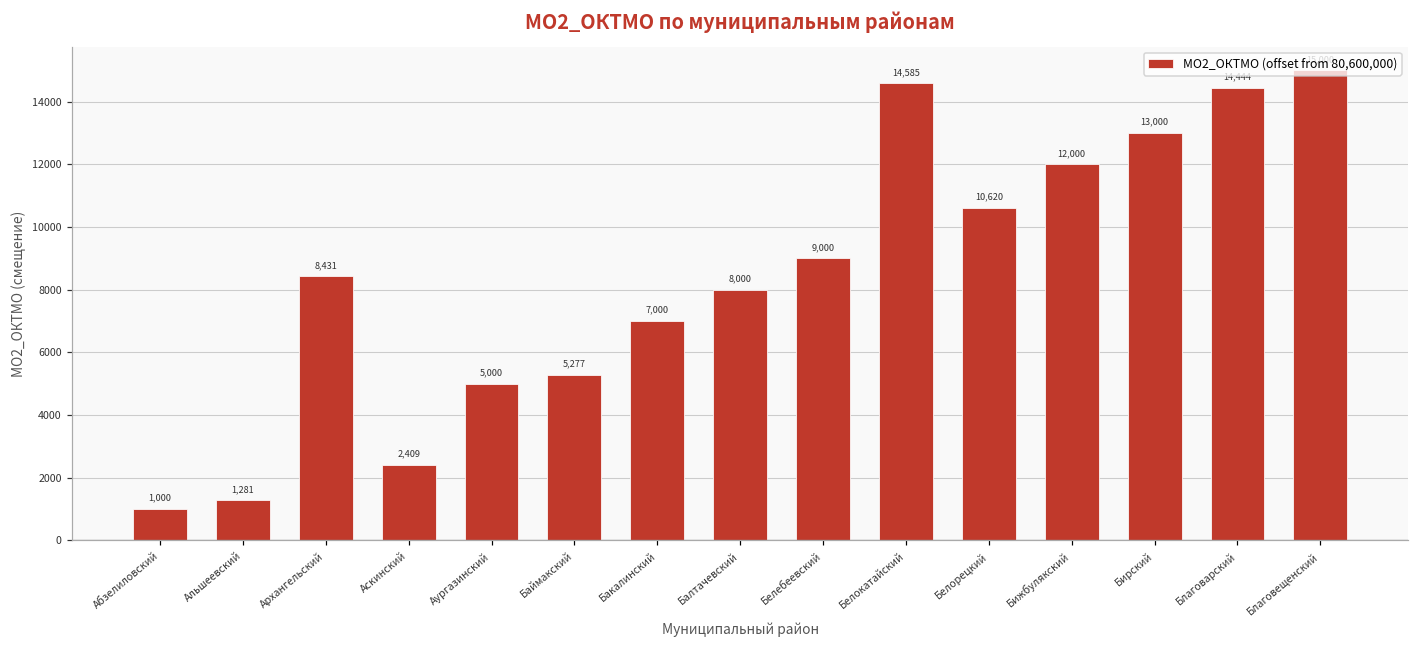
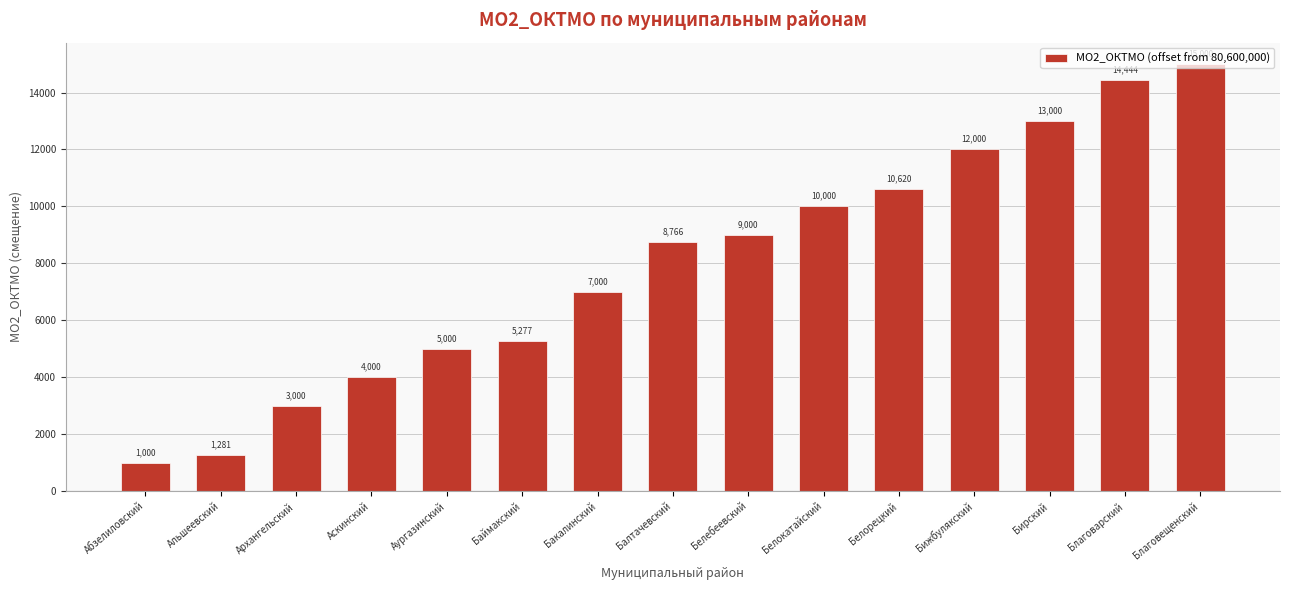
Архангельский: 8,431 -> 3,000
Аскинский: 2,409 -> 4,000
Балтачевский: 8,000 -> 8,766
Белокатайский: 14,585 -> 10,000
